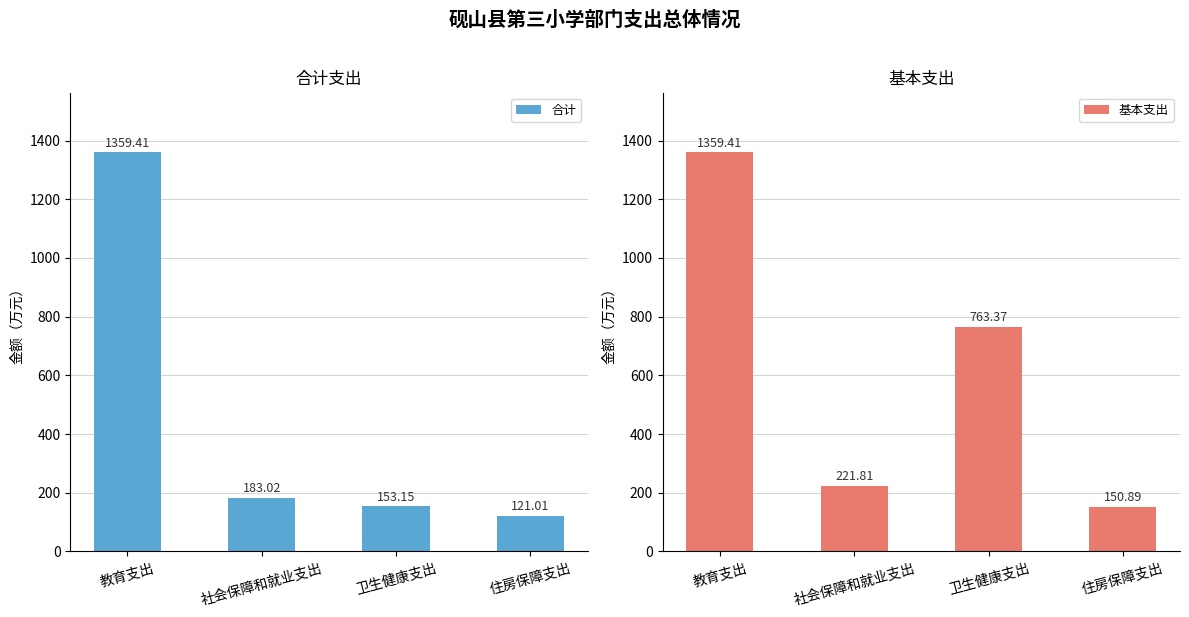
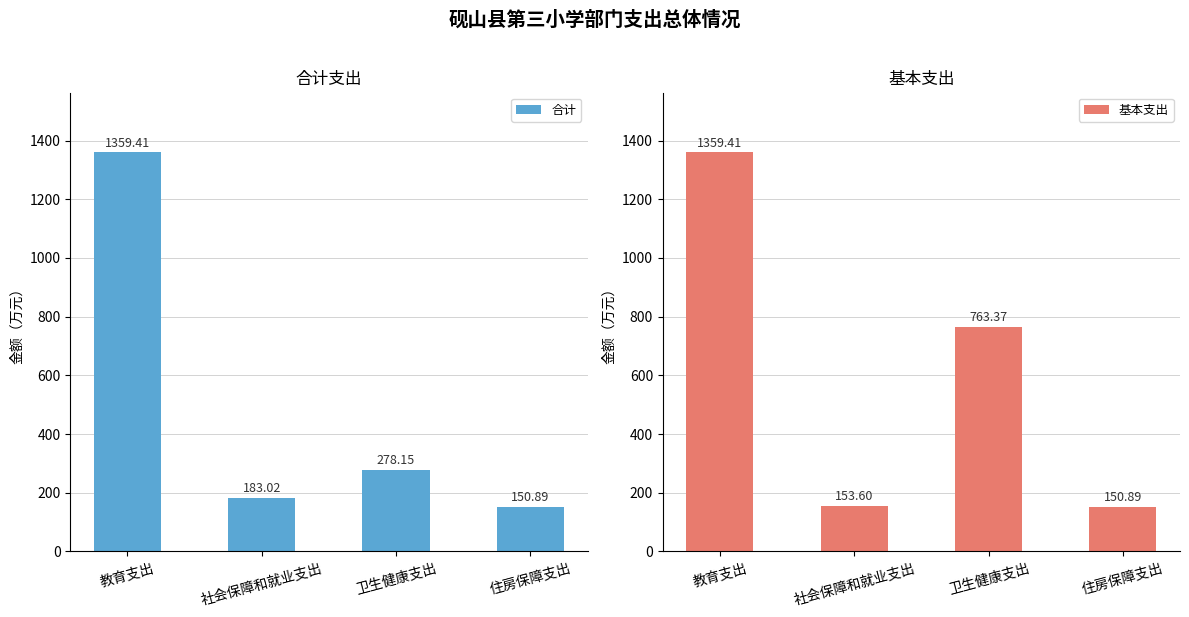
合计支出, 卫生健康支出: 153.15 -> 278.15
合计支出, 住房保障支出: 121.01 -> 150.89
基本支出, 社会保障和就业支出: 221.81 -> 153.60
